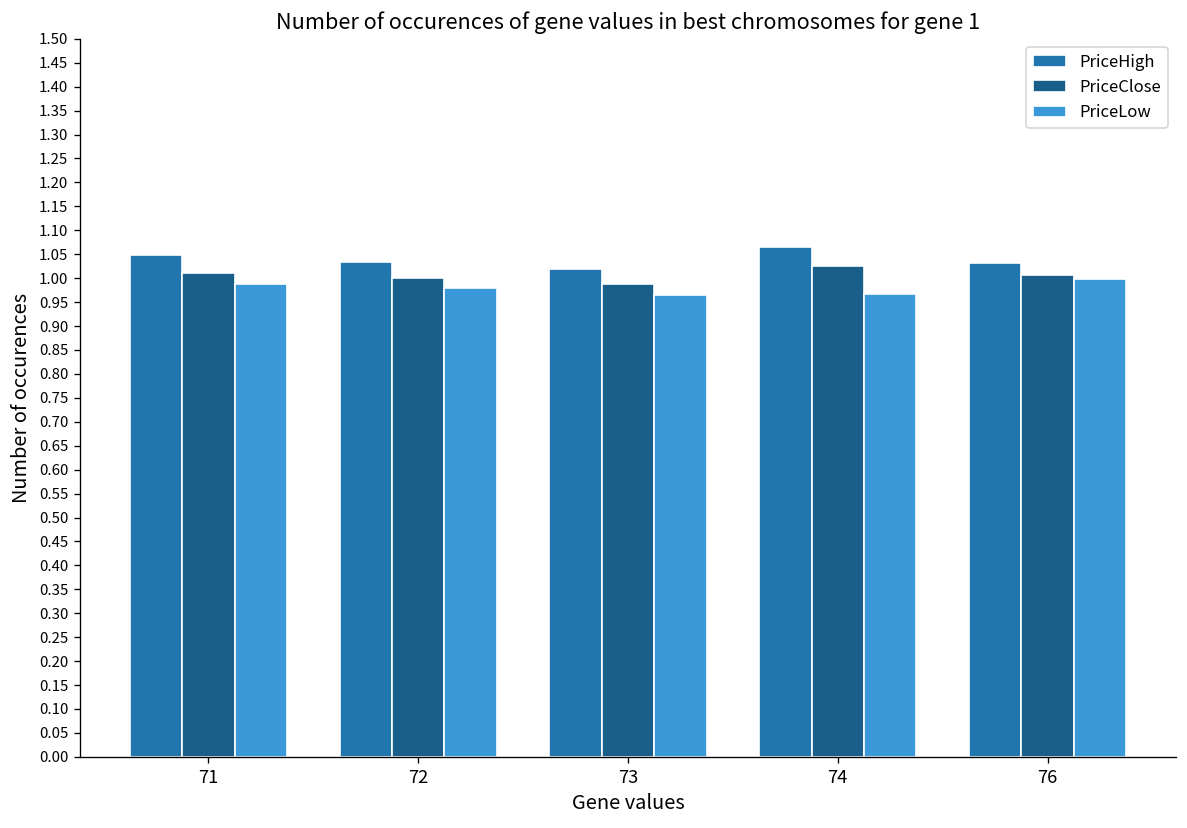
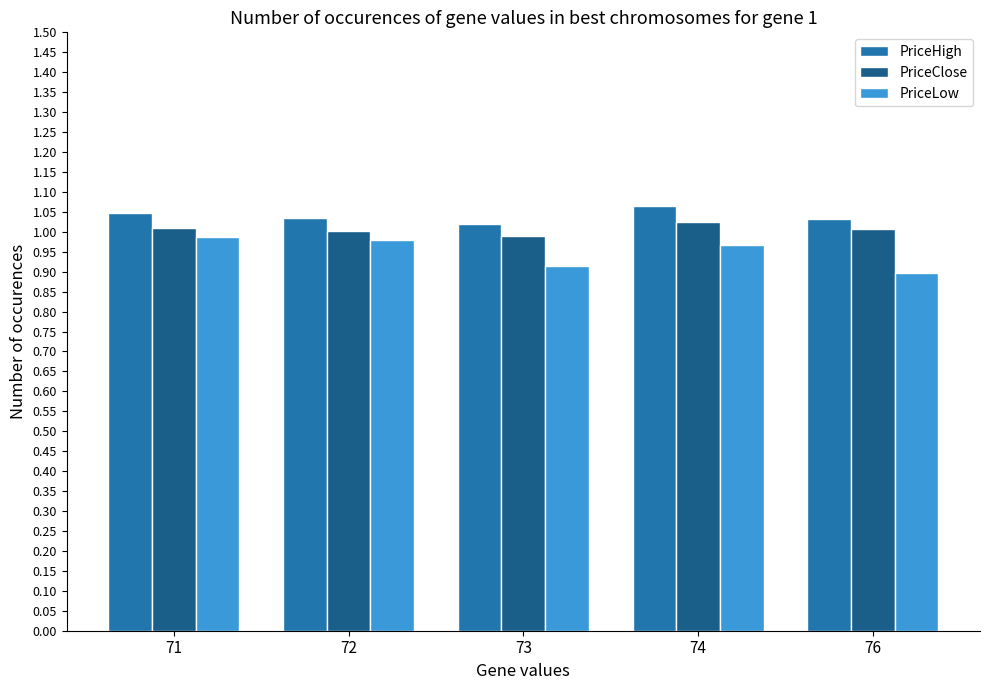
PriceLow, 73: 0.96 -> 0.91
PriceLow, 76: 1.00 -> 0.90
